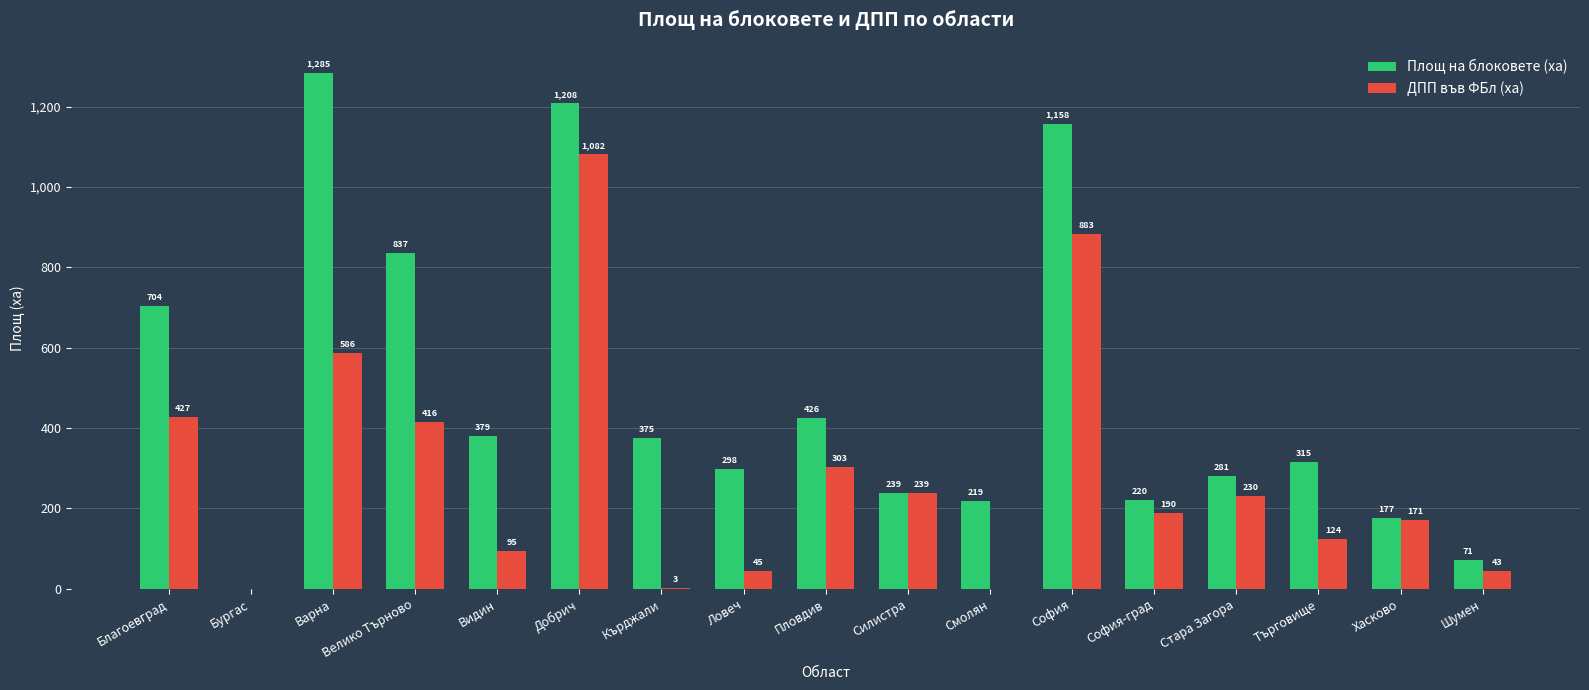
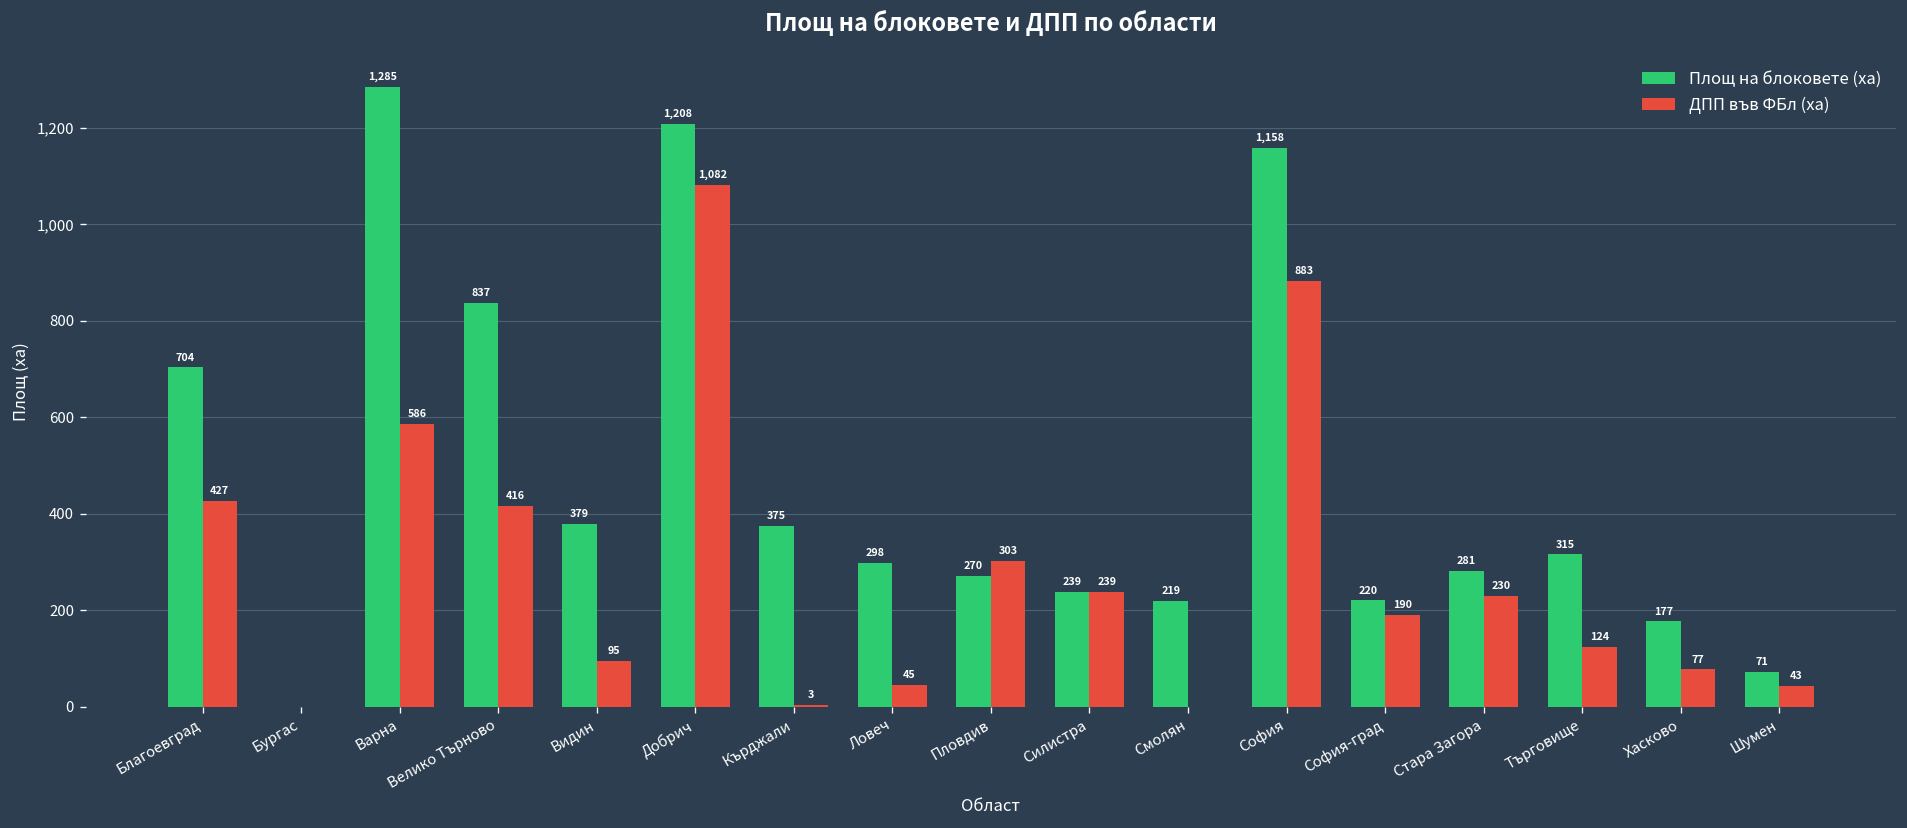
Площ на блоковете (ха), Пловдив: 426 -> 270
ДПП във ФБл (ха), Хасково: 171 -> 77
